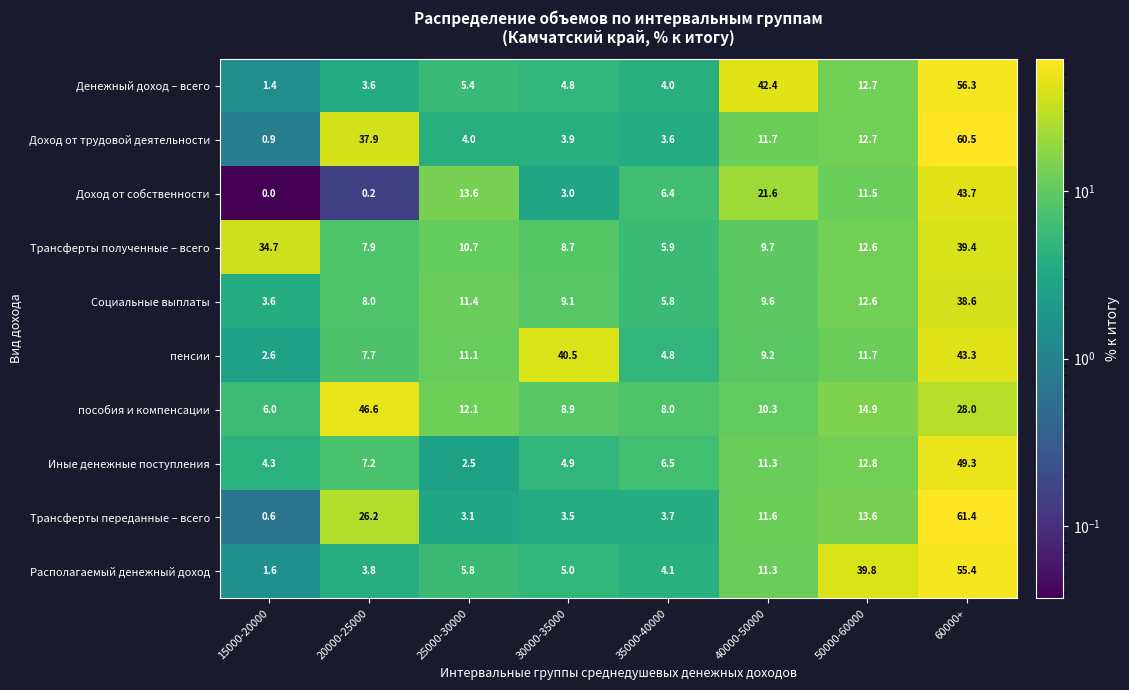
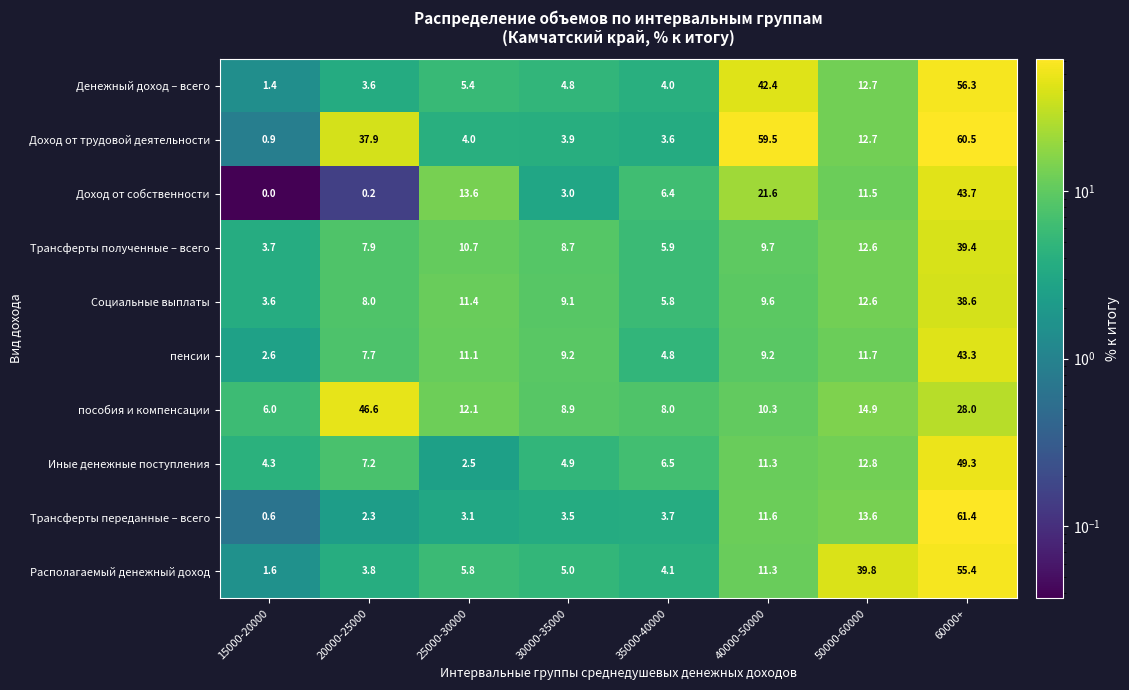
Доход от трудовой деятельности, 40000-50000: 11.7 -> 59.5
Трансферты полученные – всего, 15000-20000: 34.7 -> 3.7
пенсии, 30000-35000: 40.5 -> 9.2
Трансферты переданные – всего, 20000-25000: 26.2 -> 2.3
